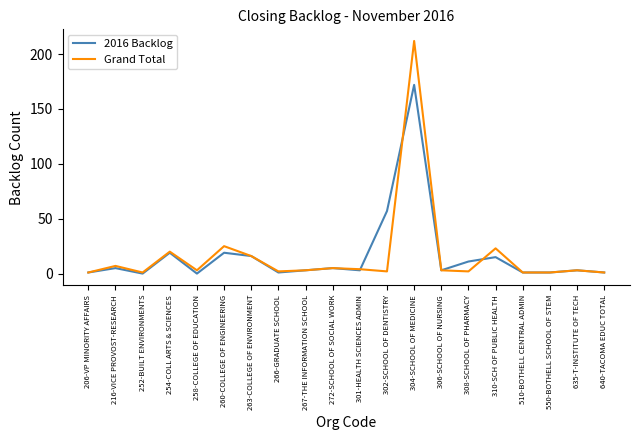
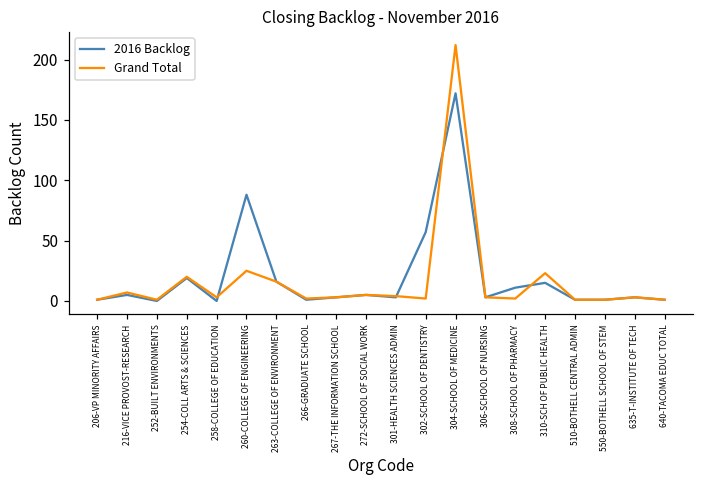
2016 Backlog, 260-COLLEGE OF ENGINEERING: 19 -> 88
